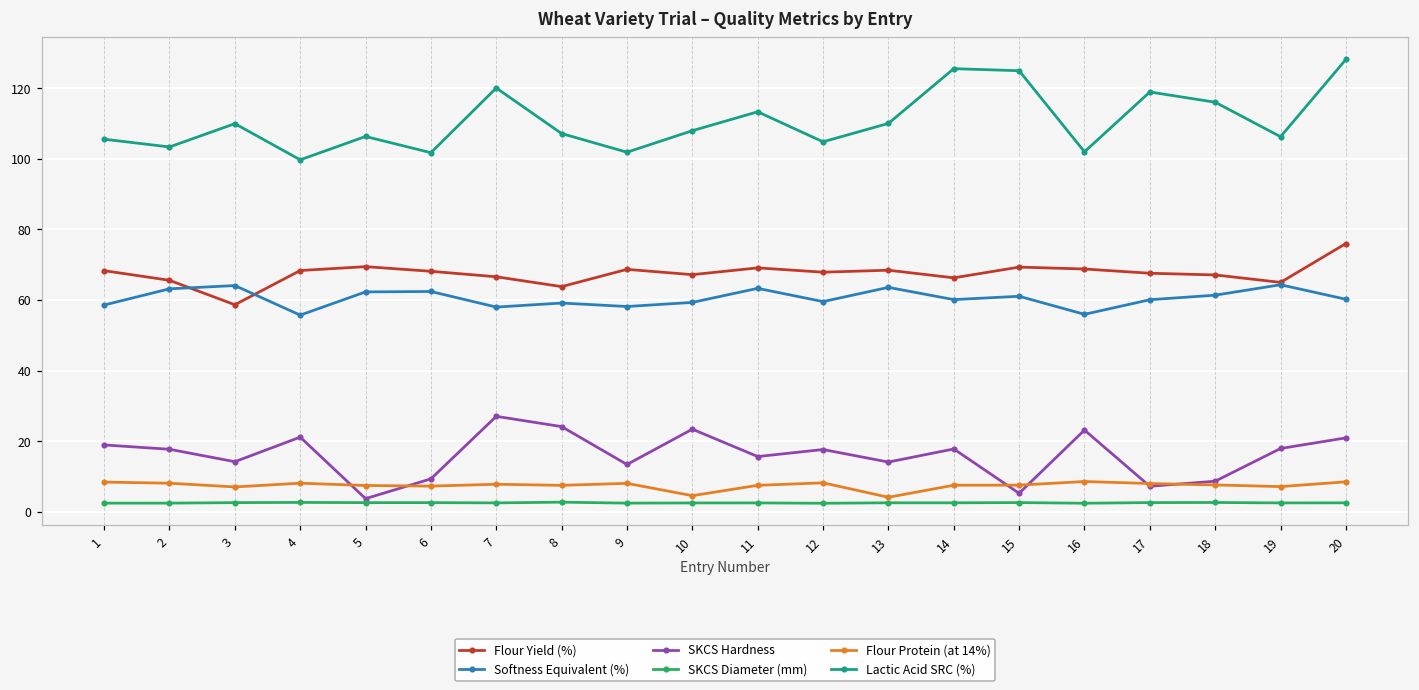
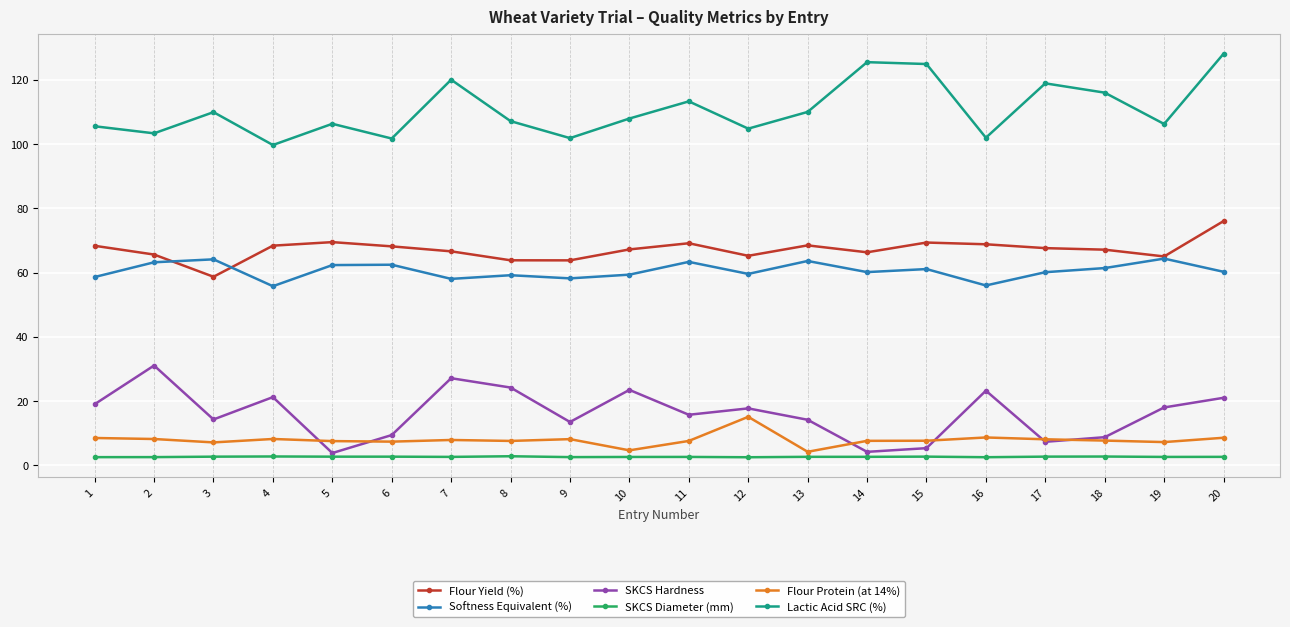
SKCS Hardness, 2: 18 -> 31
Flour Yield (%), 9: 69 -> 64
Flour Yield (%), 12: 68 -> 65
Flour Protein (at 14%), 12: 8 -> 15
SKCS Hardness, 14: 18 -> 4
